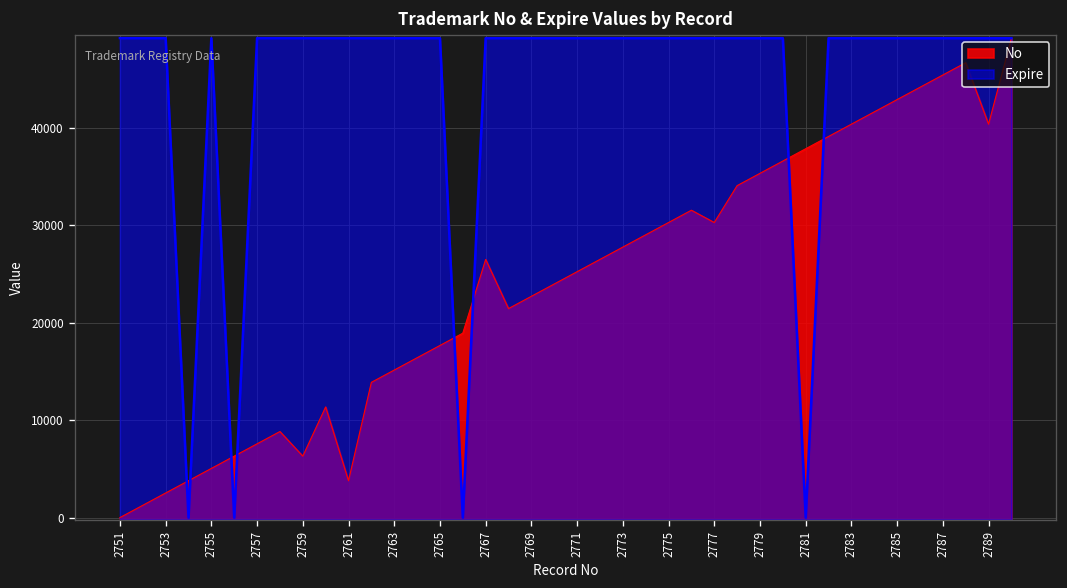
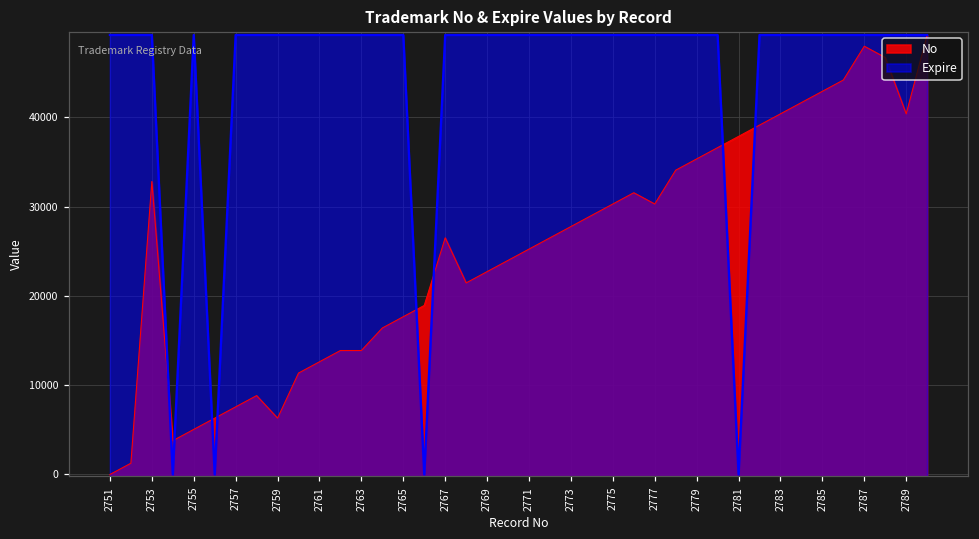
No, 2753: 3000 -> 33000
No, 2761: 4000 -> 13000
No, 2763: 15000 -> 14000
No, 2787: 45000 -> 48000
